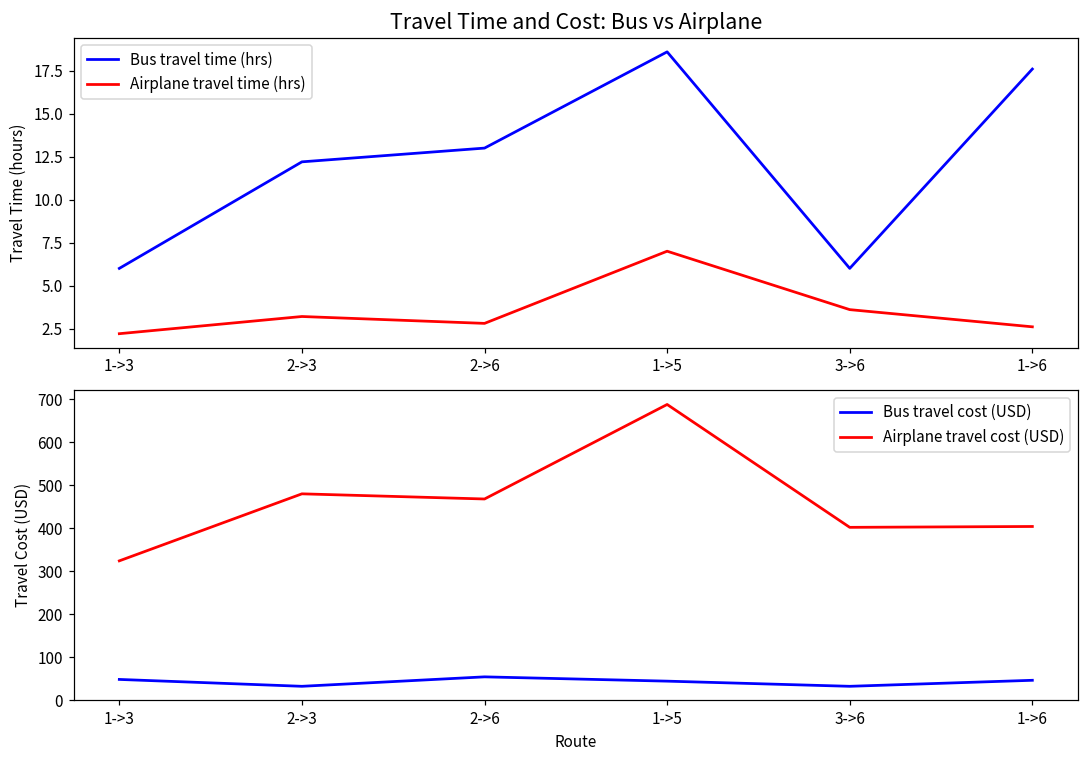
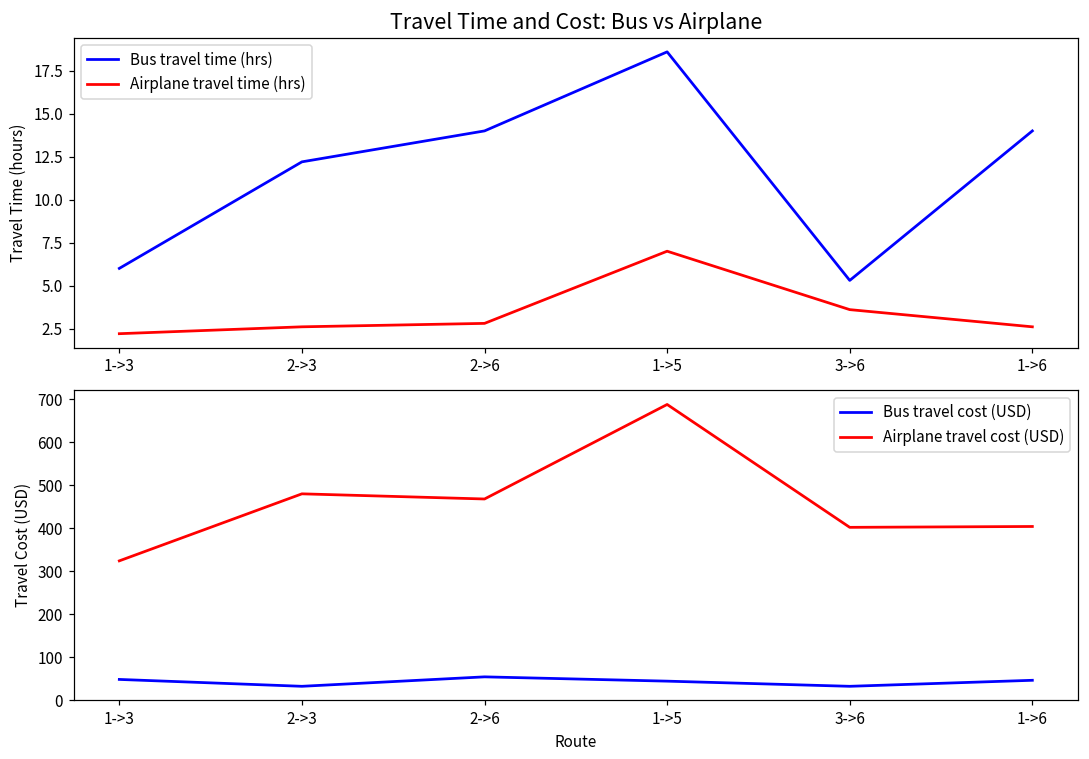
Travel Time and Cost: Bus vs Airplane, Airplane travel time (hrs), 2->3: 3.2 -> 2.6
Travel Time and Cost: Bus vs Airplane, Bus travel time (hrs), 2->6: 13 -> 14
Travel Time and Cost: Bus vs Airplane, Bus travel time (hrs), 3->6: 6.0 -> 5.3
Travel Time and Cost: Bus vs Airplane, Bus travel time (hrs), 1->6: 17.6 -> 14.0
